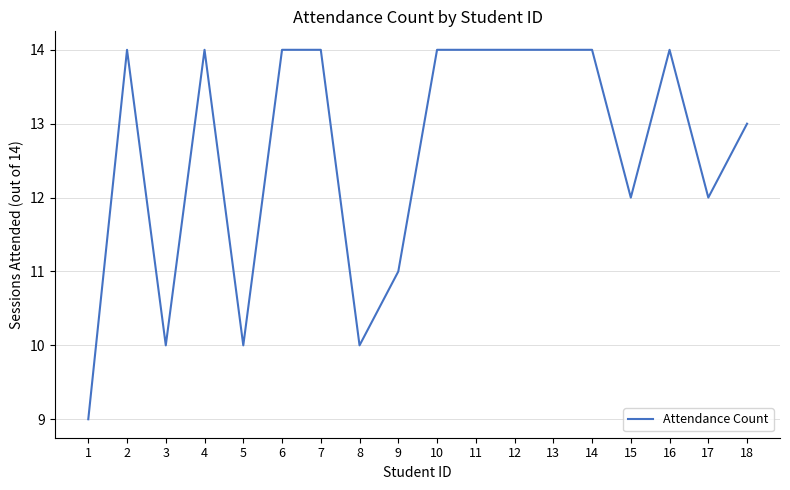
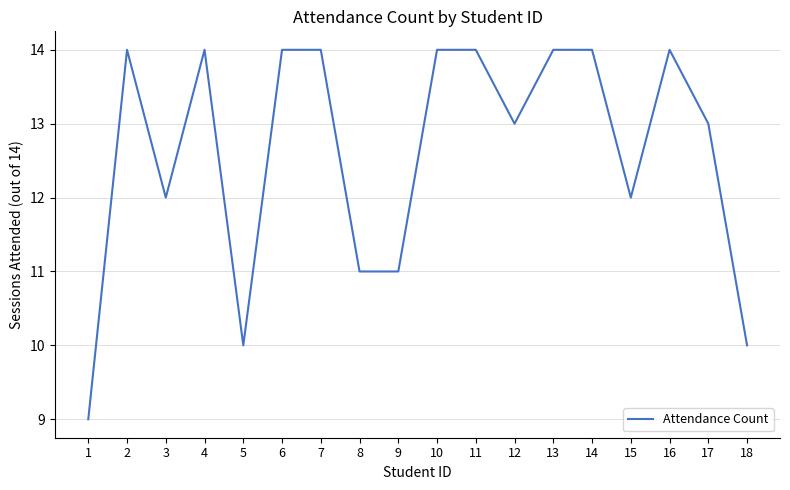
3: 10 -> 12
8: 10 -> 11
12: 14 -> 13
17: 12 -> 13
18: 13 -> 10
